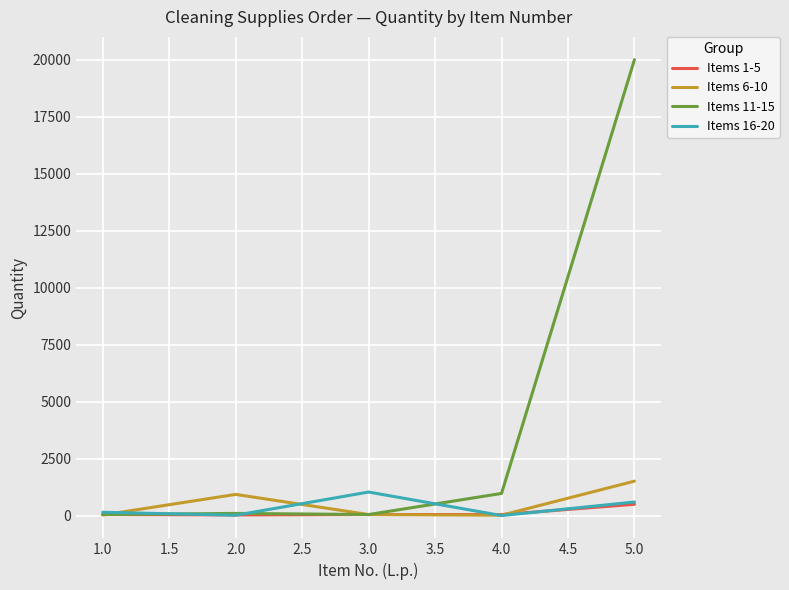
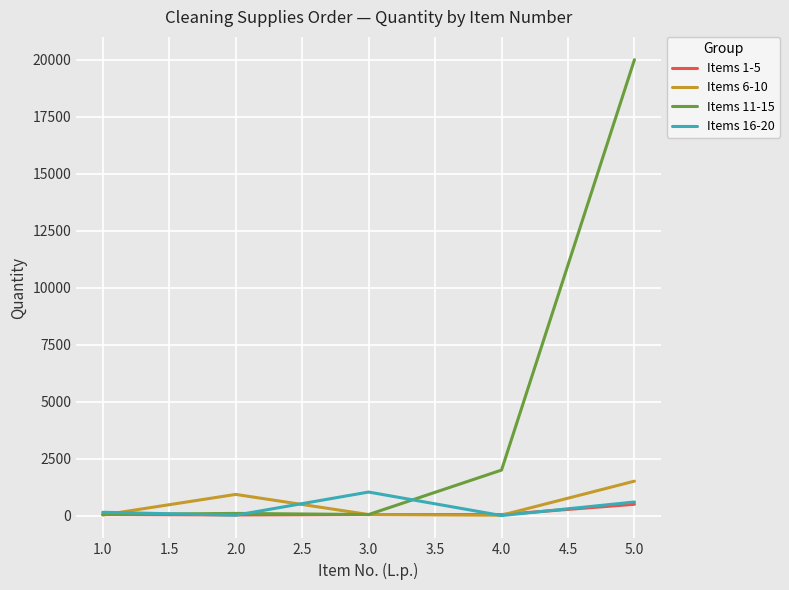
Items 11-15, 4.0: 1000 -> 2000
